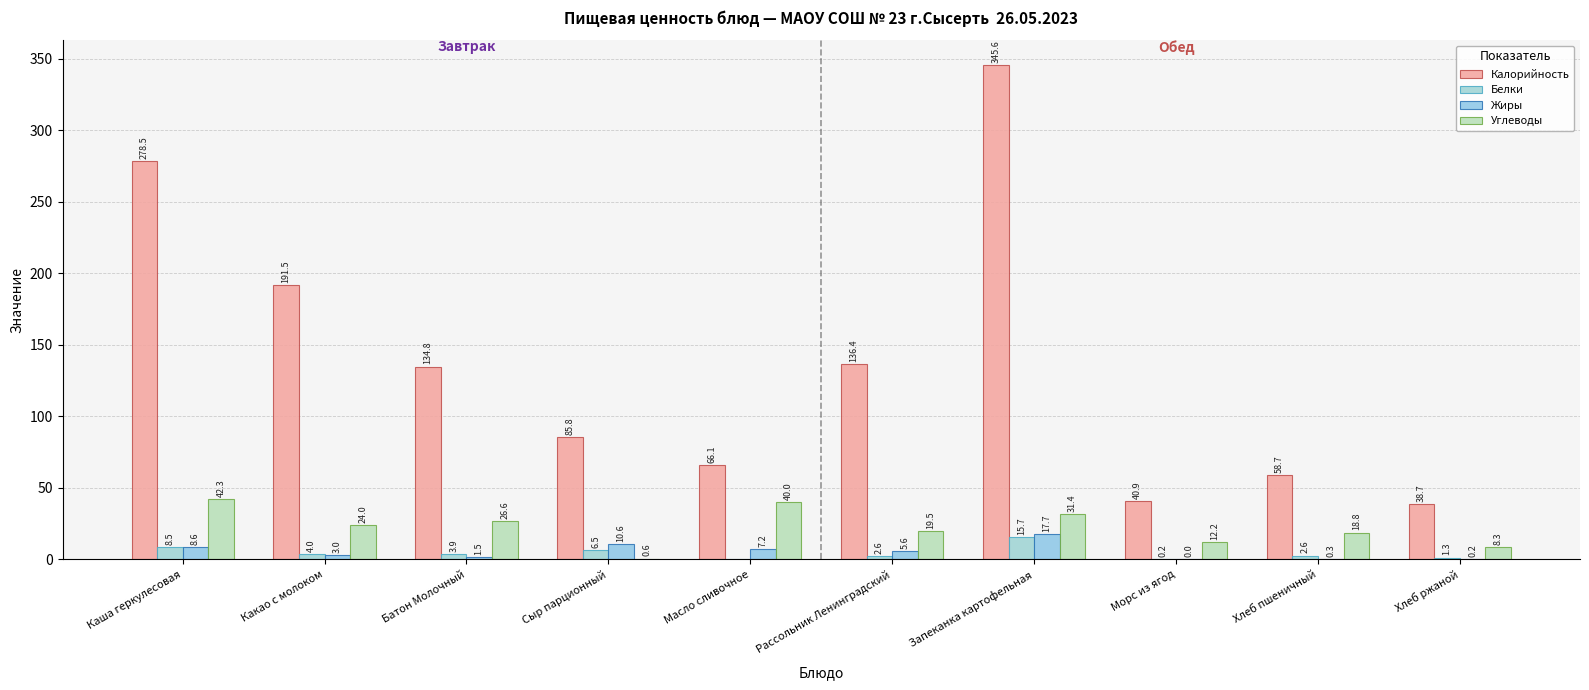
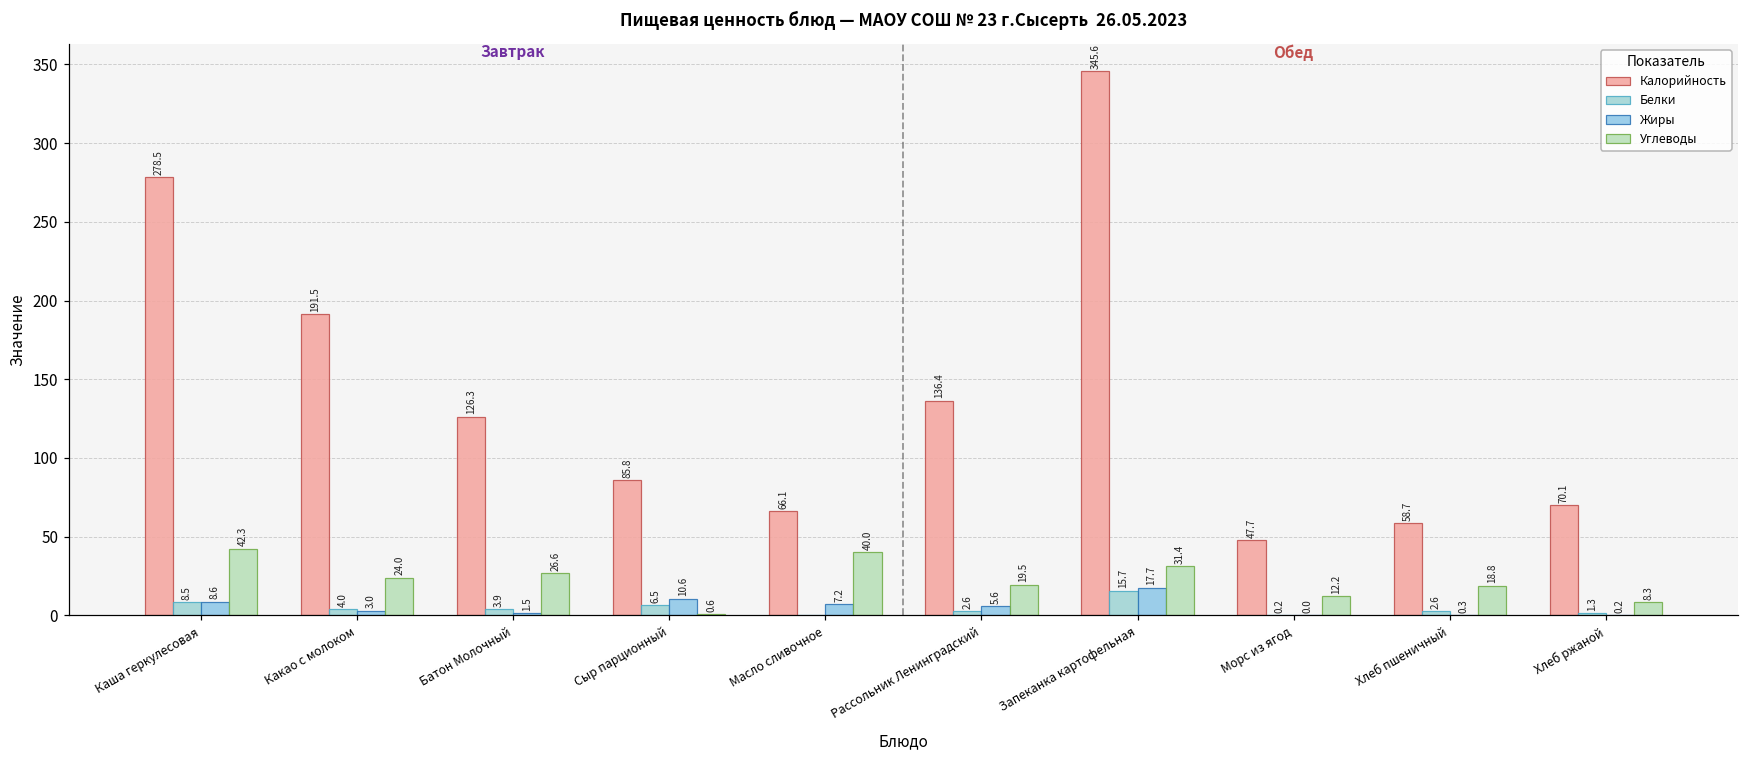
Калорийность, Батон Молочный: 134.8 -> 126.3
Калорийность, Морс из ягод: 40.9 -> 47.7
Калорийность, Хлеб ржаной: 38.7 -> 70.1
